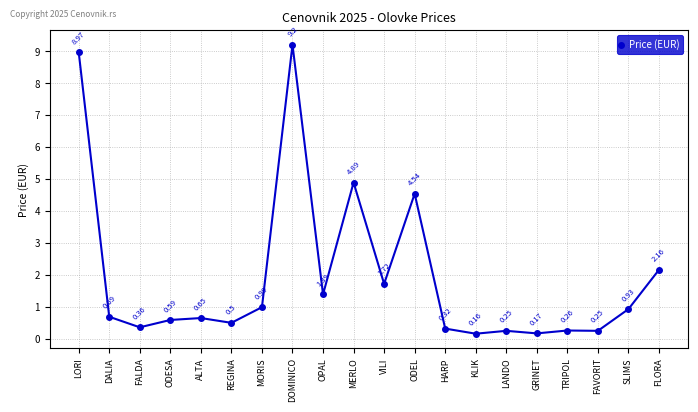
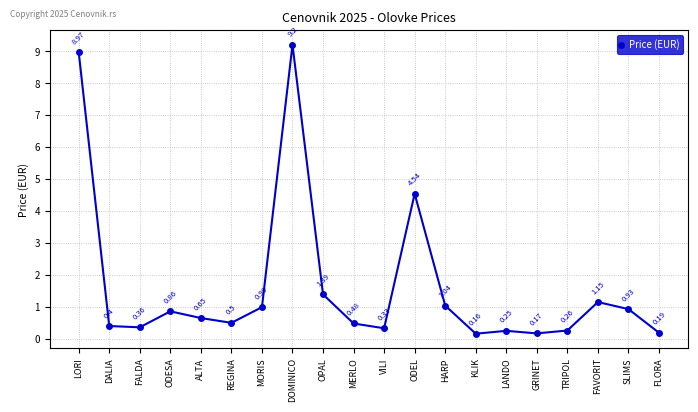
DALIA: 0.69 -> 0.4
ODESA: 0.59 -> 0.86
MERLO: 4.89 -> 0.48
VILI: 1.72 -> 0.33
HARP: 0.32 -> 1.04
FAVORIT: 0.25 -> 1.15
FLORA: 2.16 -> 0.19
